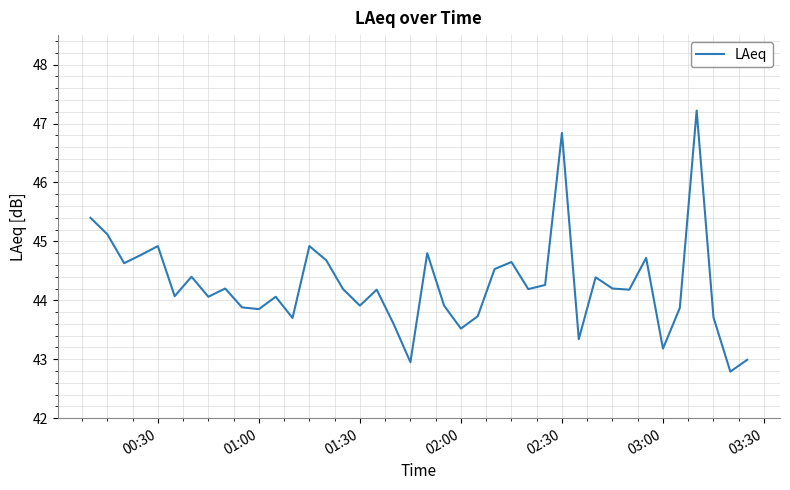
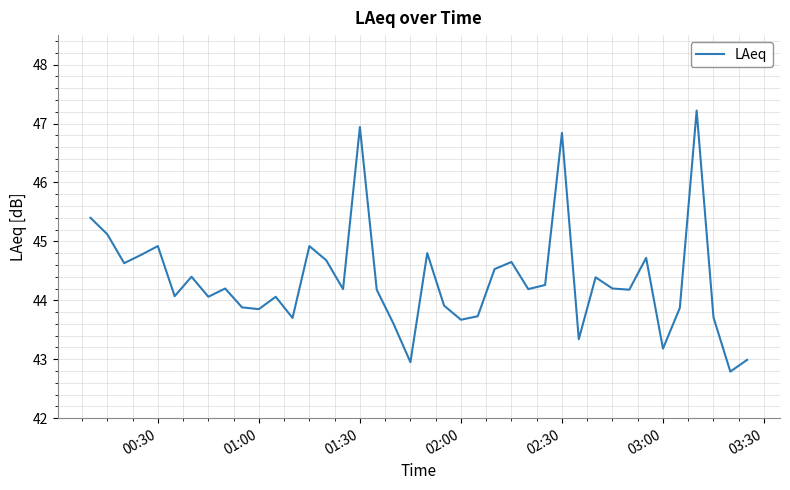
01:30: 43.9 -> 46.9
02:00: 43.5 -> 43.7
